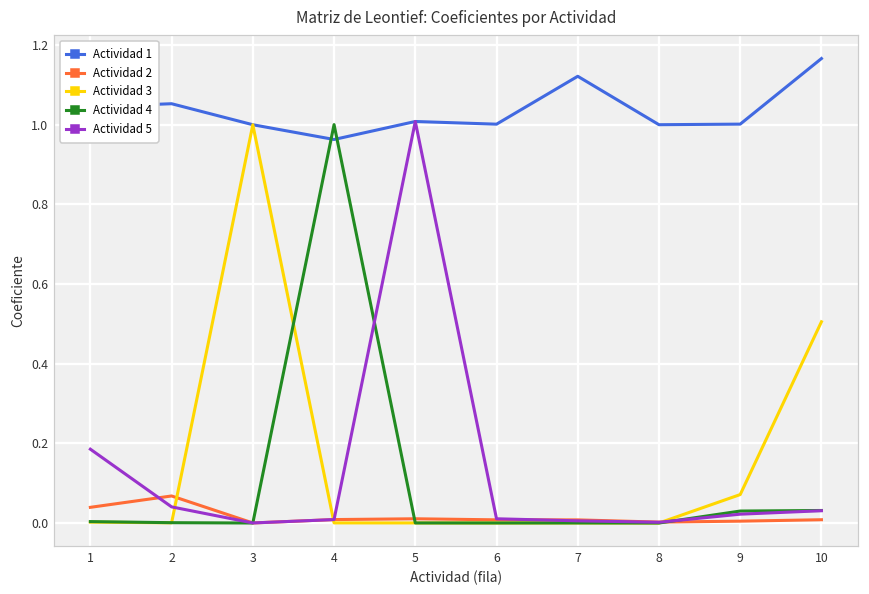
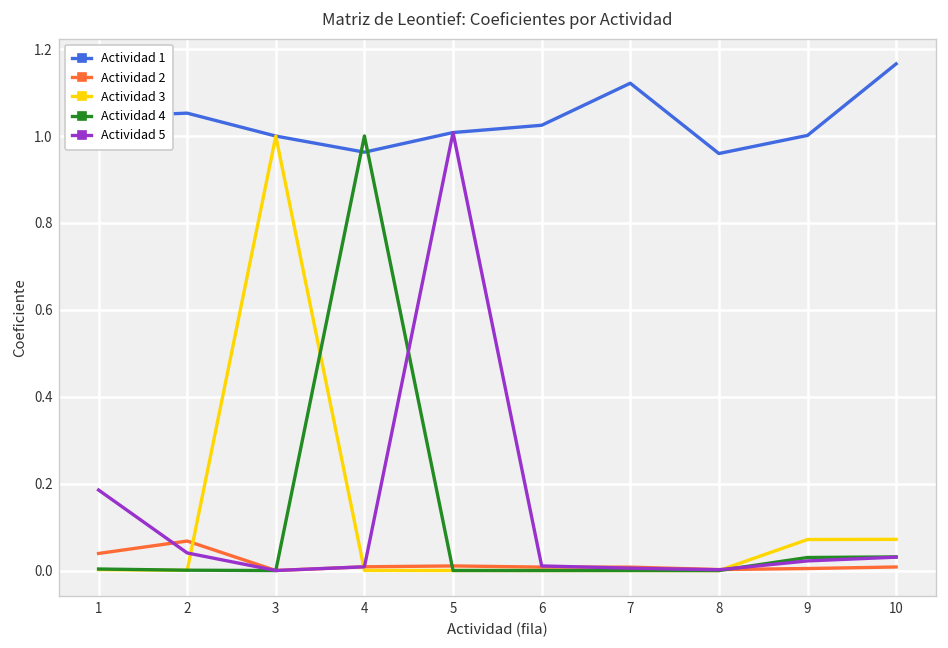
Actividad 1, 6: 1.00 -> 1.02
Actividad 1, 8: 1.00 -> 0.96
Actividad 3, 10: 0.51 -> 0.07
